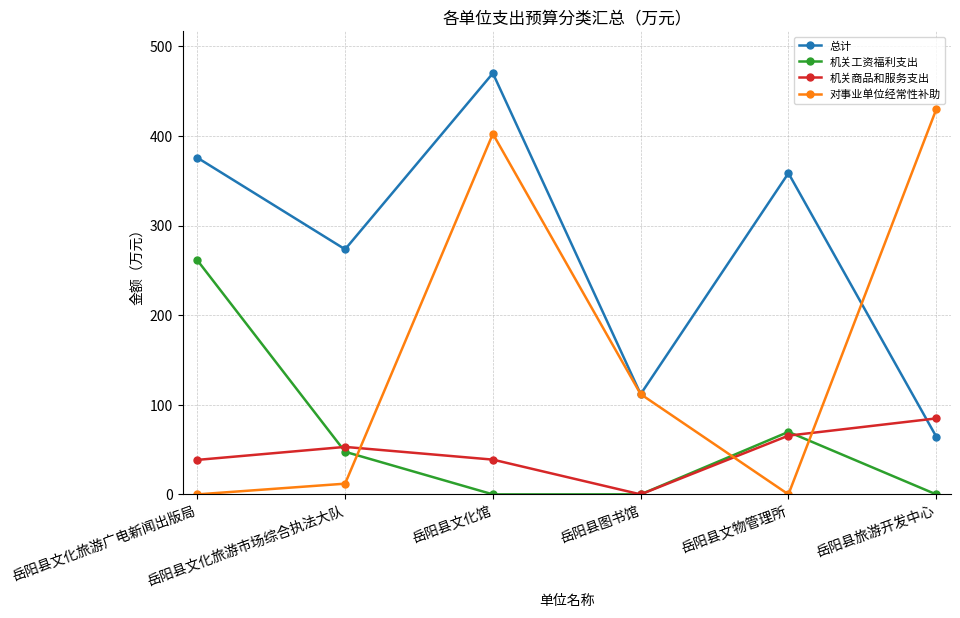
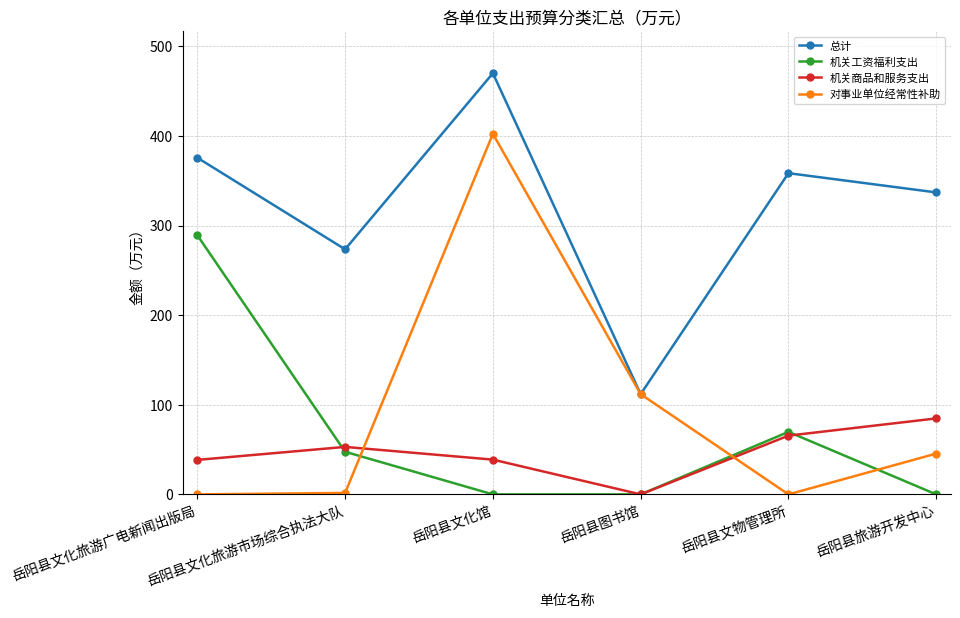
机关工资福利支出, 岳阳县文化旅游广电新闻出版局: 260 -> 290
对事业单位经常性补助, 岳阳县文化旅游市场综合执法大队: 10 -> 0
总计, 岳阳县旅游开发中心: 60 -> 340
对事业单位经常性补助, 岳阳县旅游开发中心: 430 -> 50
